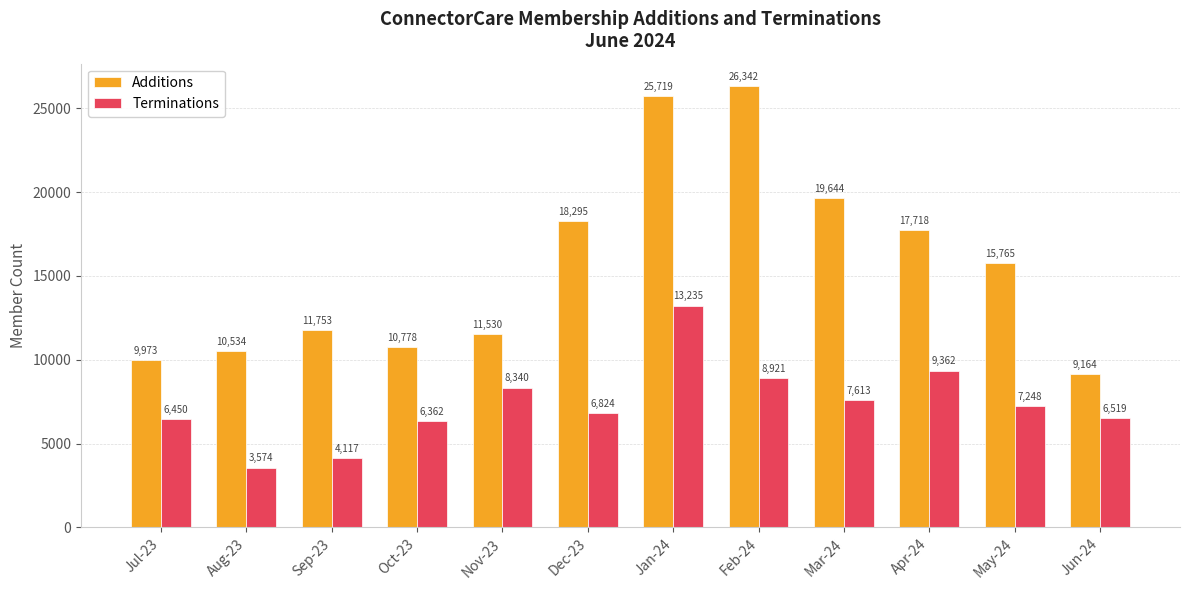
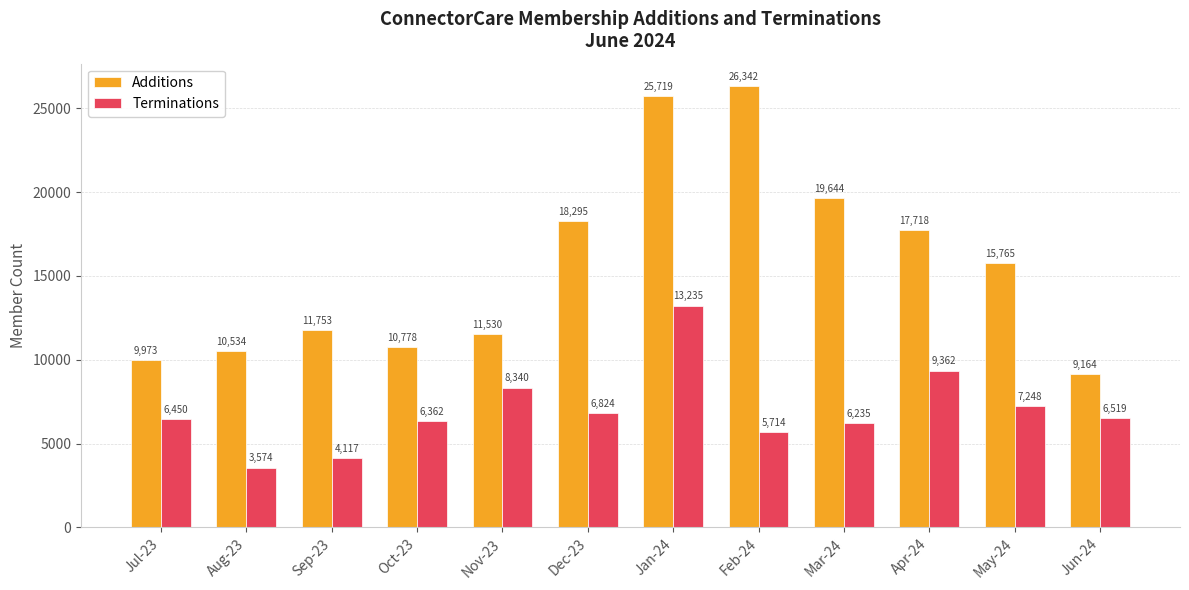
Terminations, Feb-24: 8,921 -> 5,714
Terminations, Mar-24: 7,613 -> 6,235
